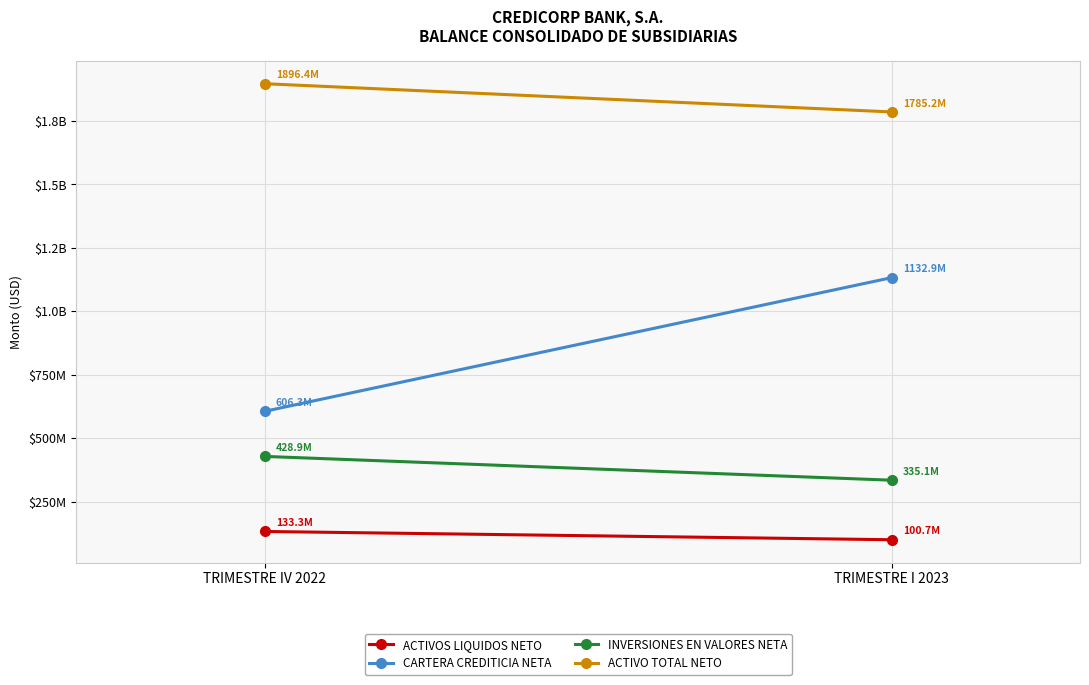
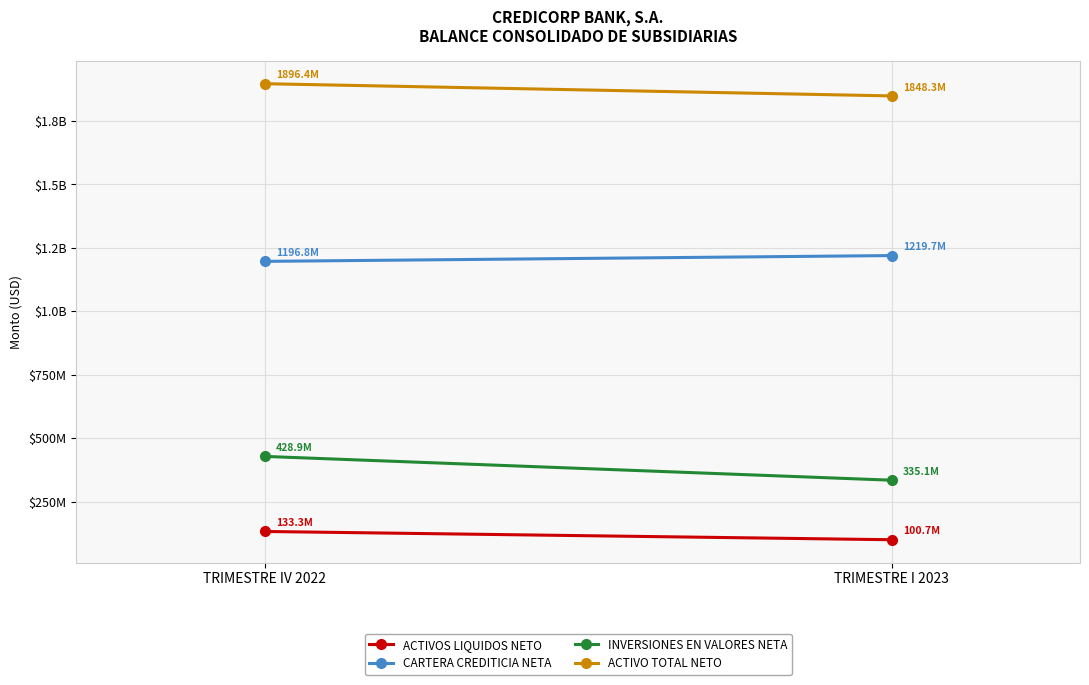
CARTERA CREDITICIA NETA, TRIMESTRE IV 2022: 606.3M -> 1196.8M
CARTERA CREDITICIA NETA, TRIMESTRE I 2023: 1132.9M -> 1219.7M
ACTIVO TOTAL NETO, TRIMESTRE I 2023: 1785.2M -> 1848.3M
